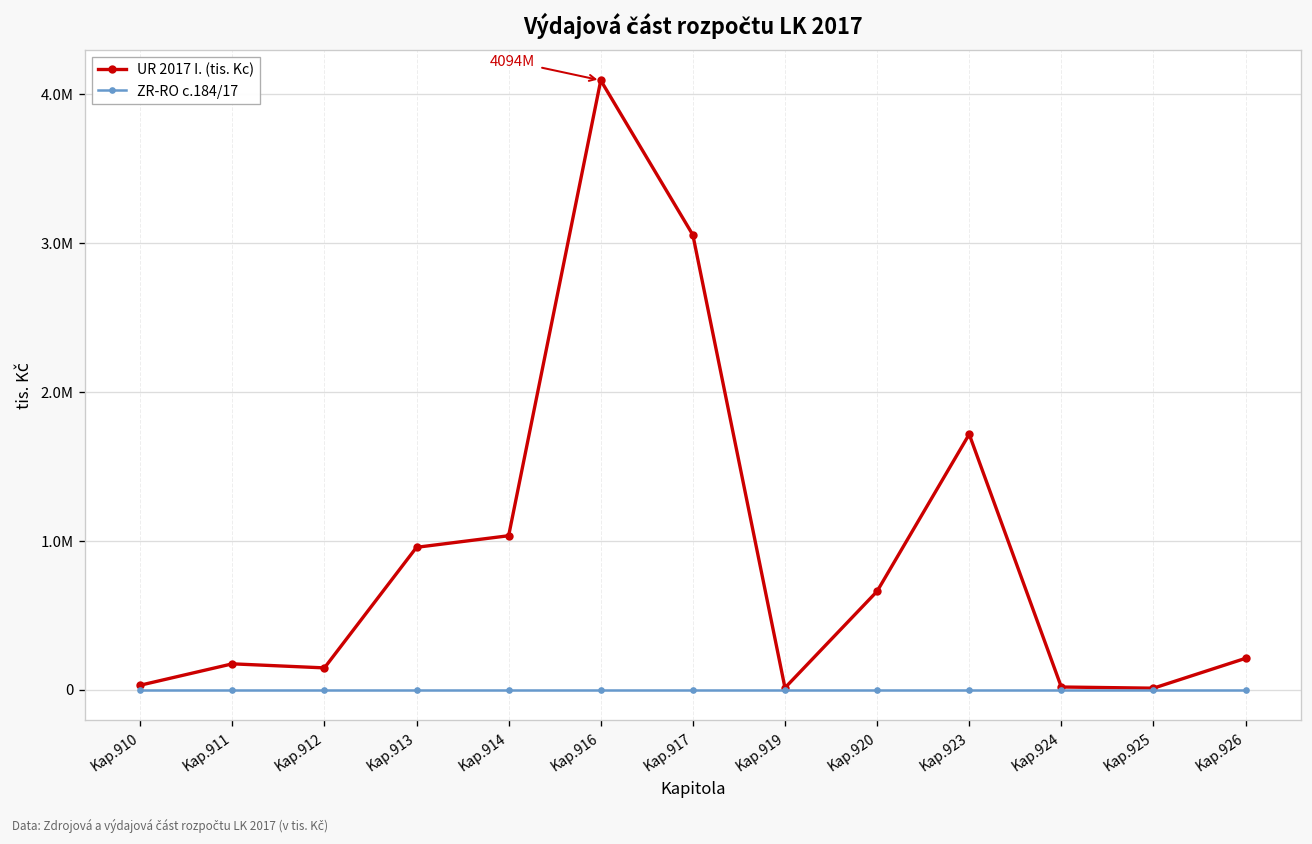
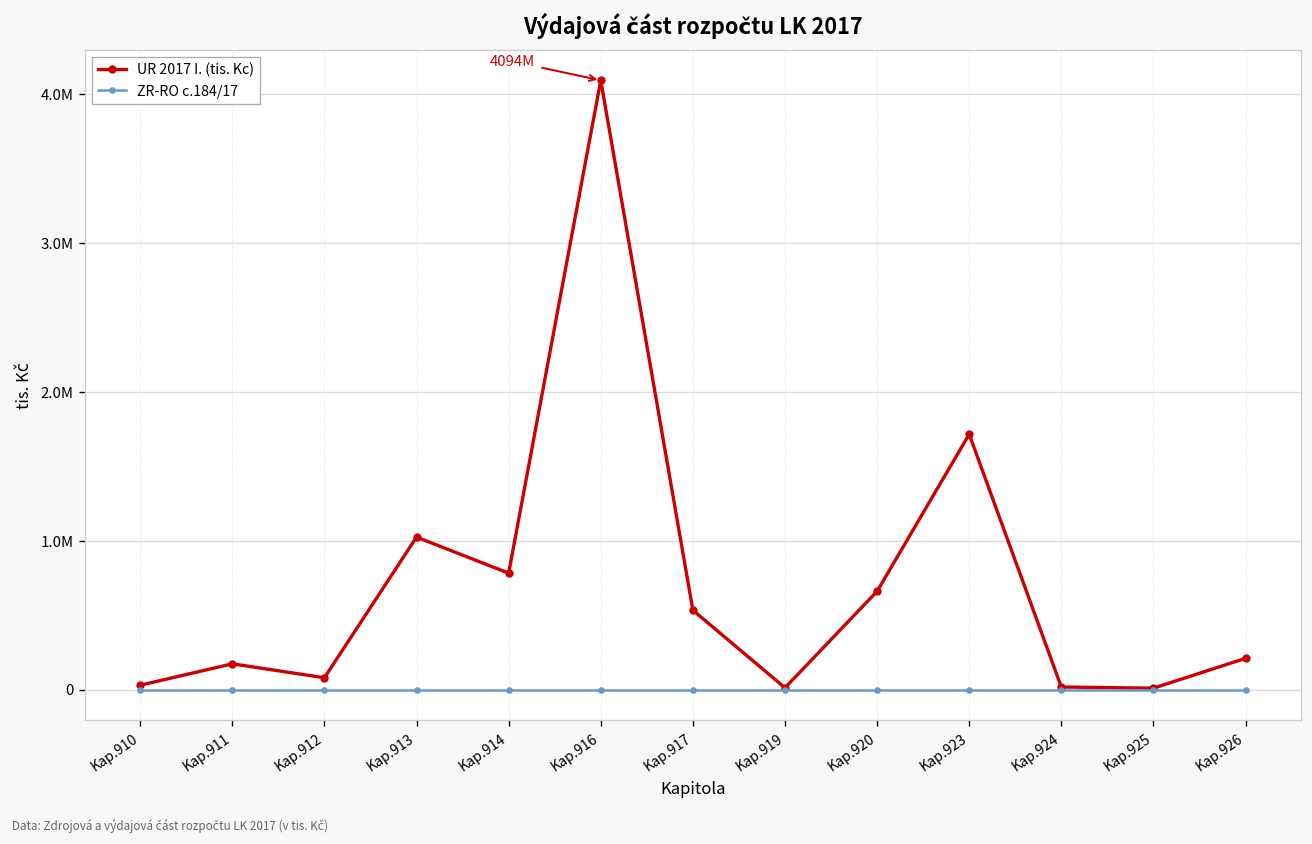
UR 2017 I. (tis. Kc), Kap.912: 150000 -> 80000
UR 2017 I. (tis. Kc), Kap.913: 960000 -> 1020000
UR 2017 I. (tis. Kc), Kap.914: 1030000 -> 780000
UR 2017 I. (tis. Kc), Kap.917: 3060000 -> 530000
